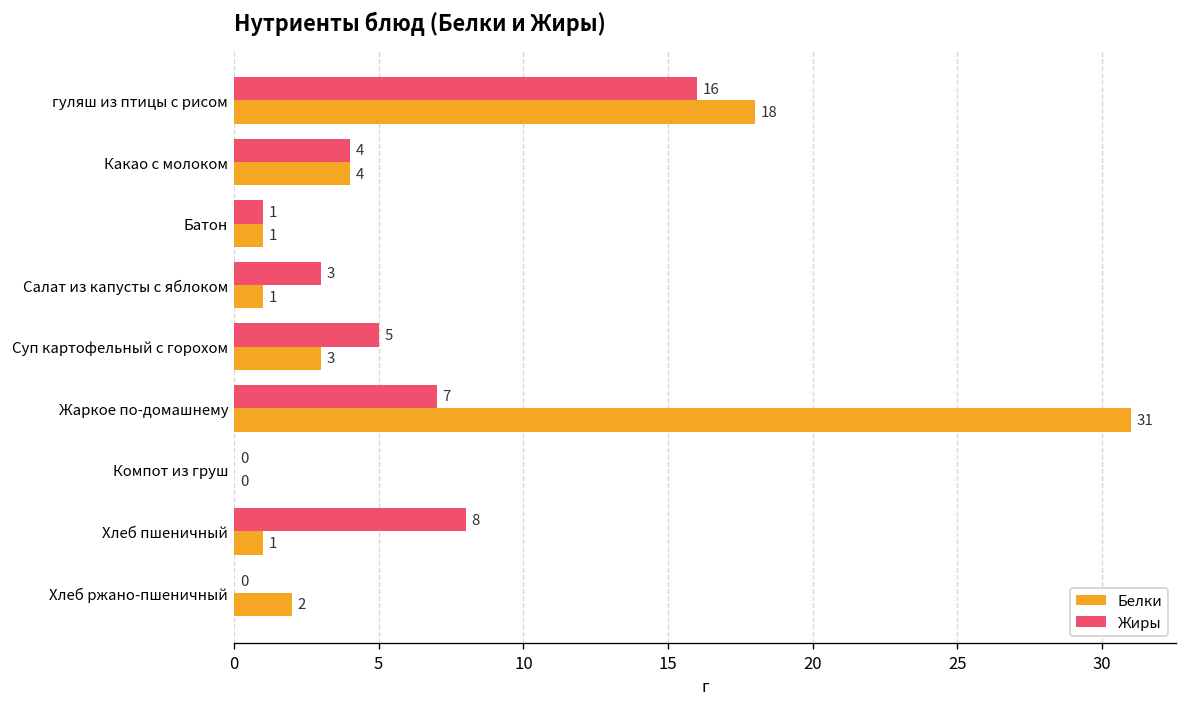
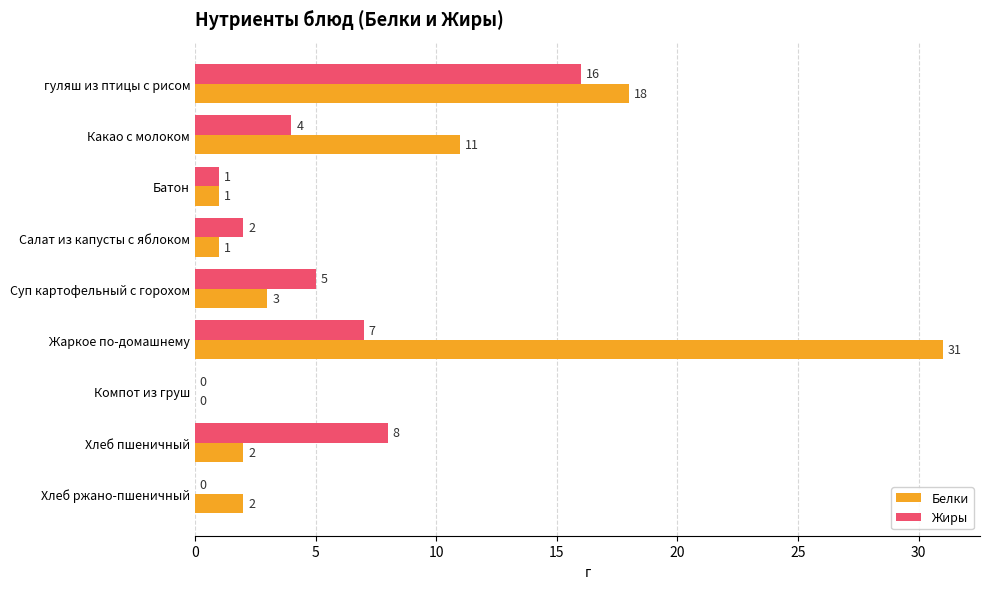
Белки, Какао с молоком: 4 -> 11
Жиры, Салат из капусты с яблоком: 3 -> 2
Белки, Хлеб пшеничный: 1 -> 2
